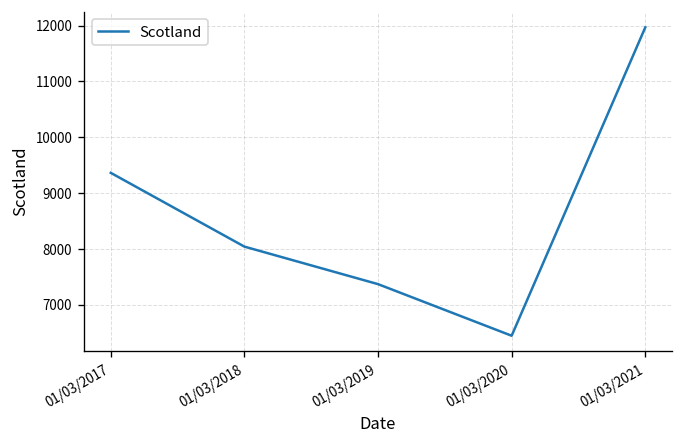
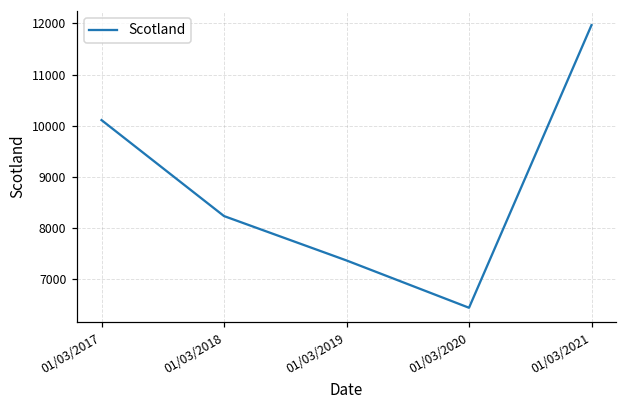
01/03/2017: 9400 -> 10100
01/03/2018: 8000 -> 8200
